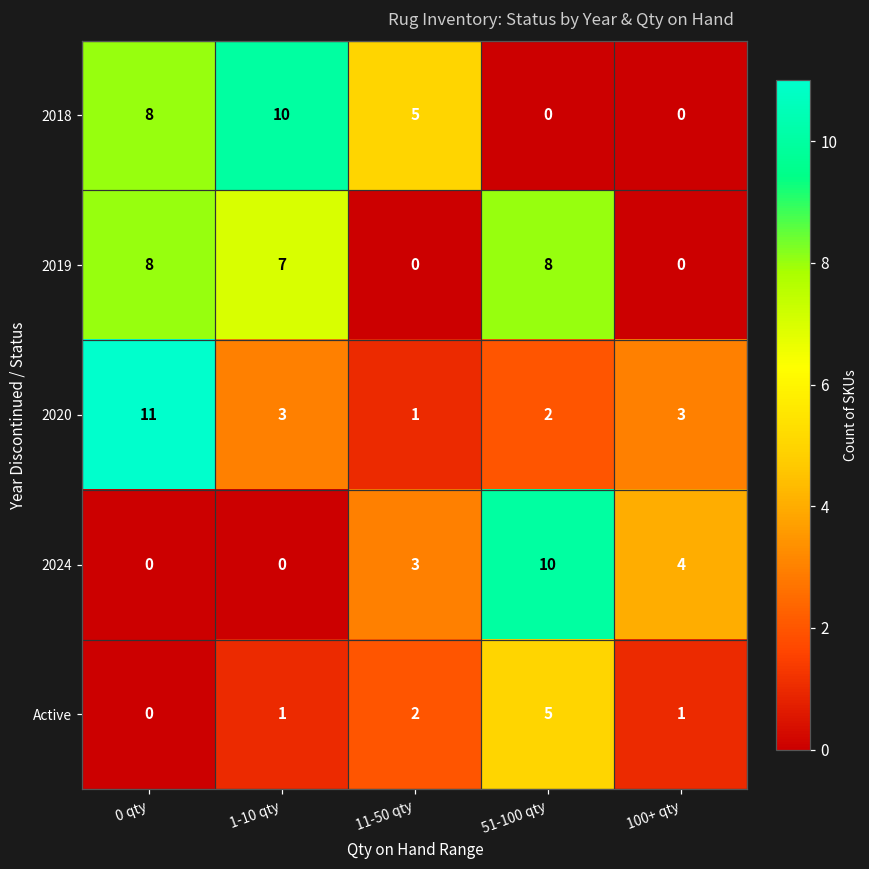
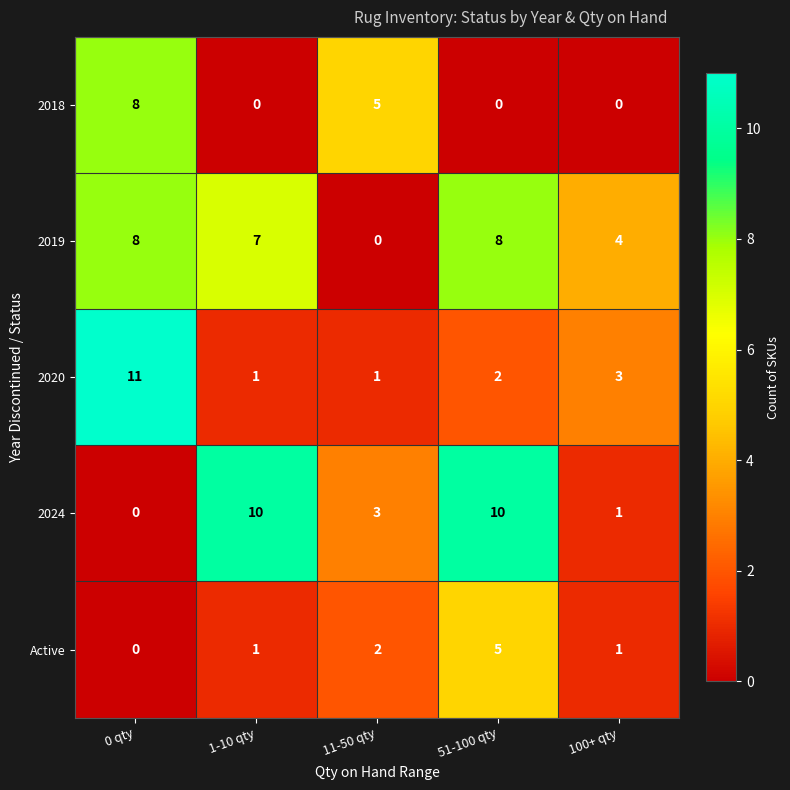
2018, 1-10 qty: 10 -> 0
2019, 100+ qty: 0 -> 4
2020, 1-10 qty: 3 -> 1
2024, 1-10 qty: 0 -> 10
2024, 100+ qty: 4 -> 1
